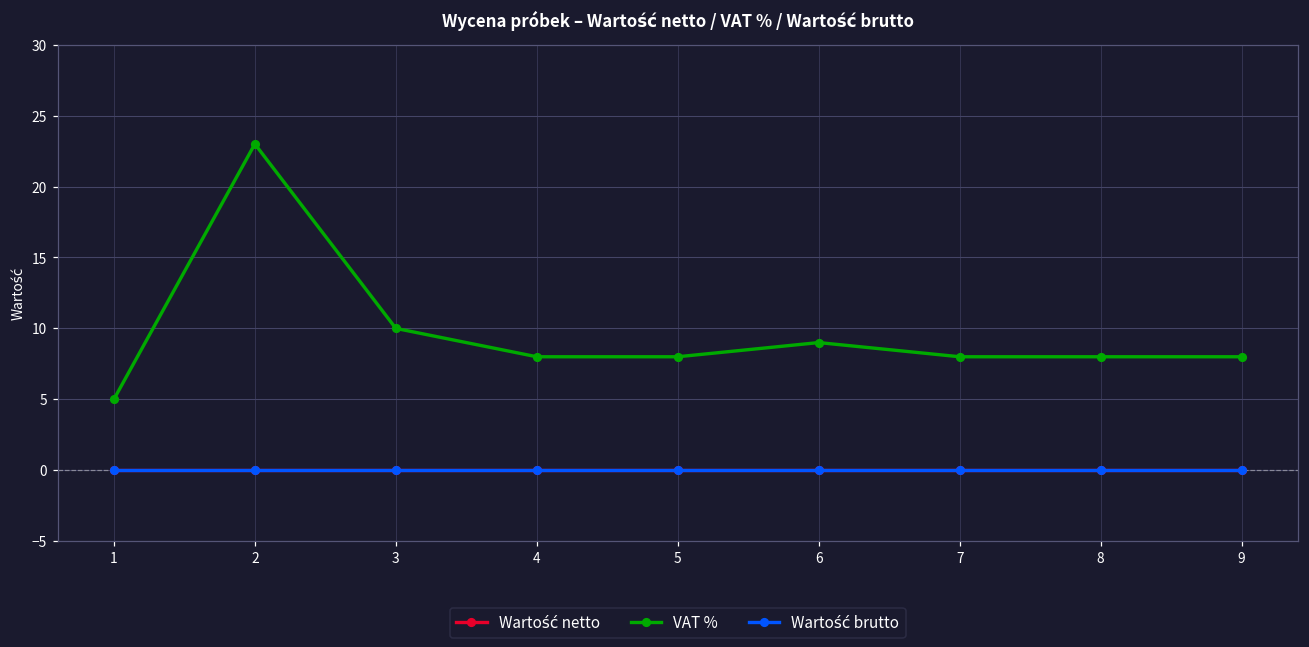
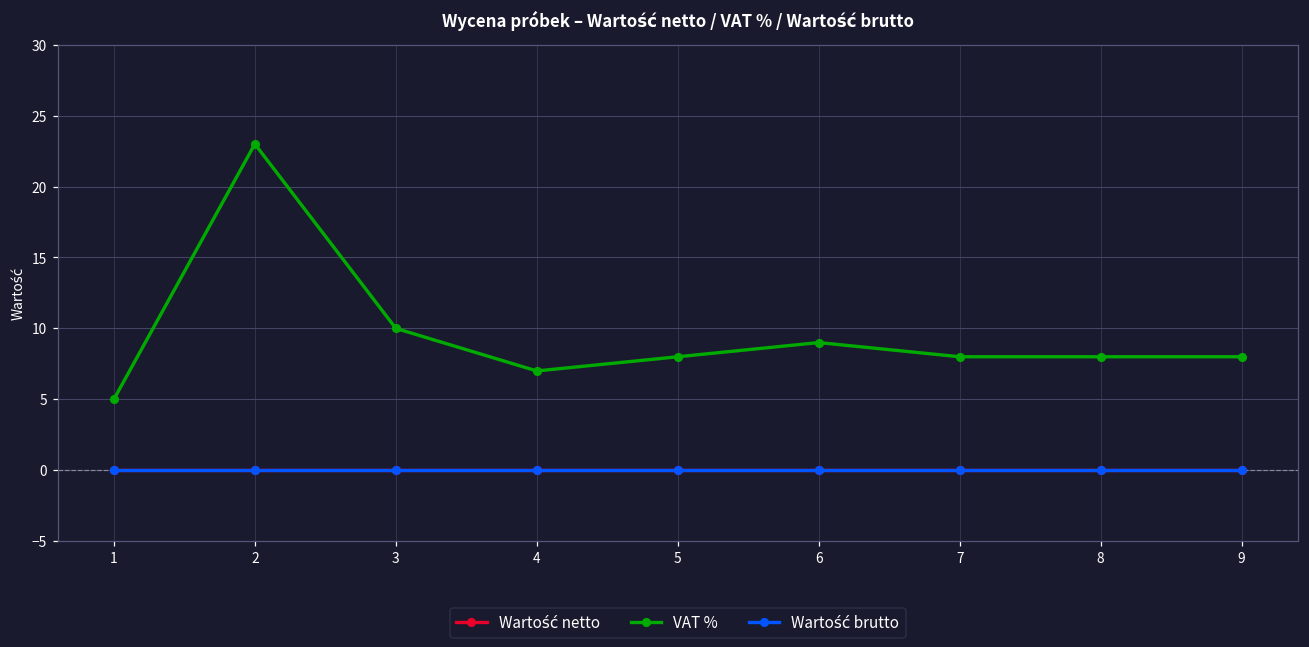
VAT %, 4: 8 -> 7
